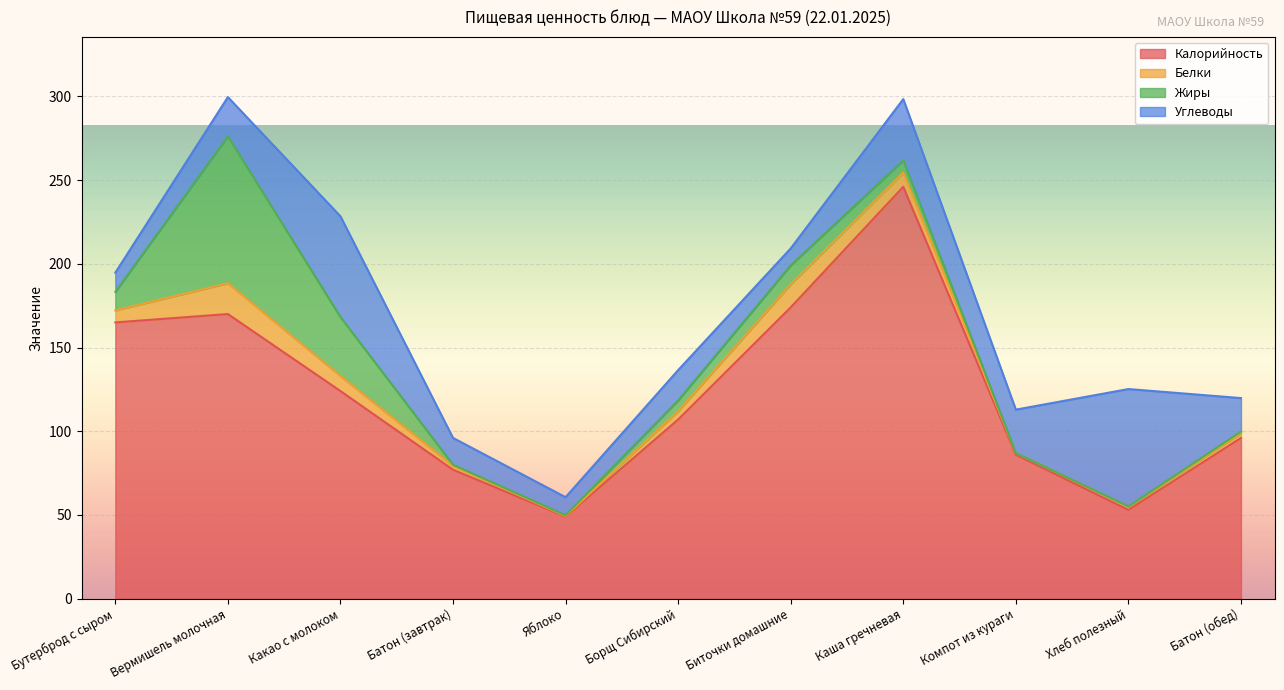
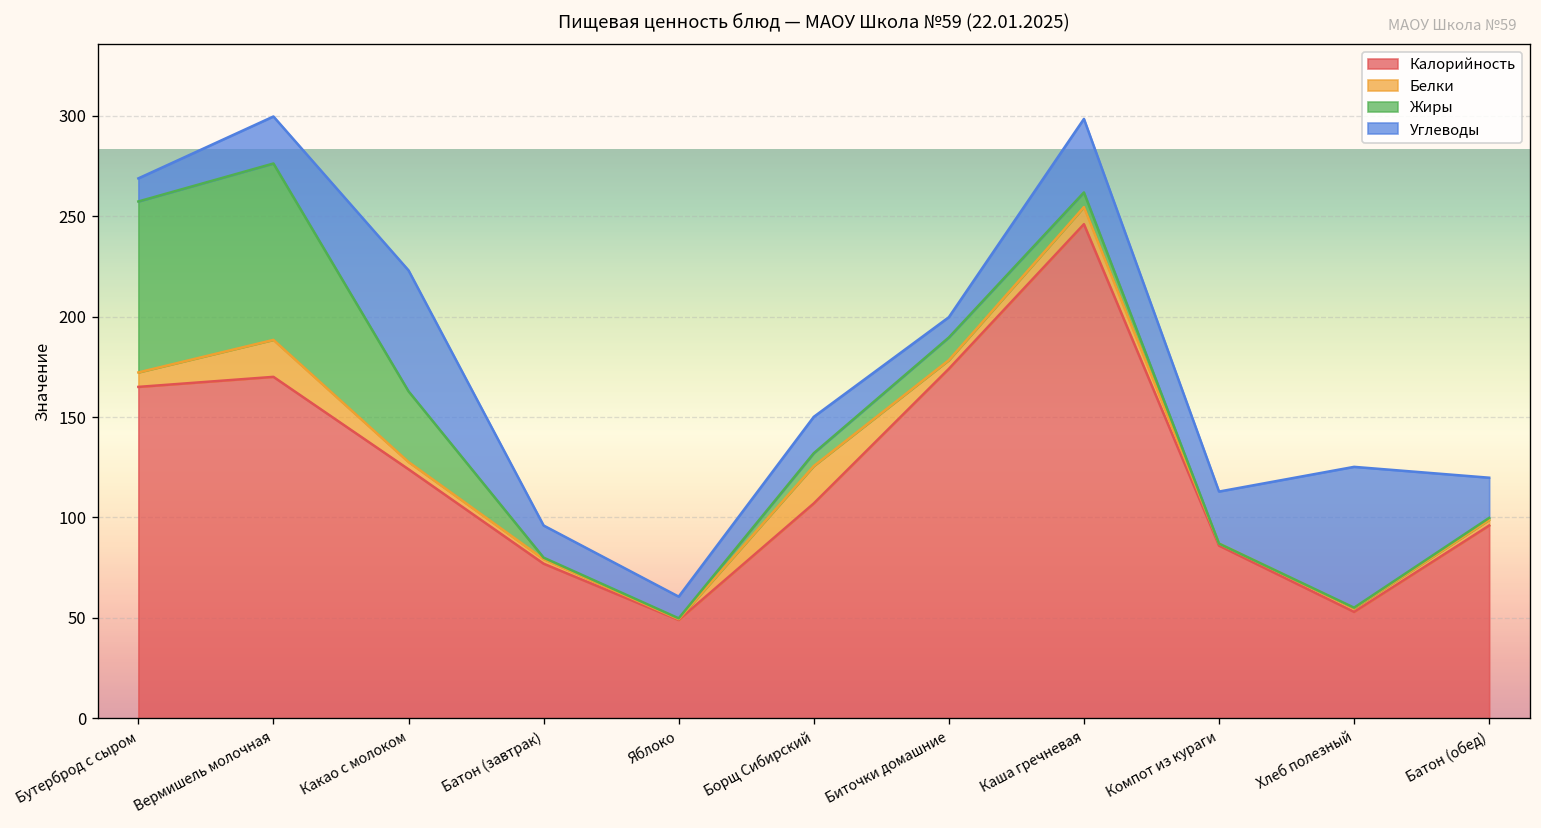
Жиры, Бутерброд с сыром: 11 -> 85
Белки, Какао с молоком: 9 -> 4
Белки, Борщ Сибирский: 5 -> 19
Белки, Биточки домашние: 14 -> 4
